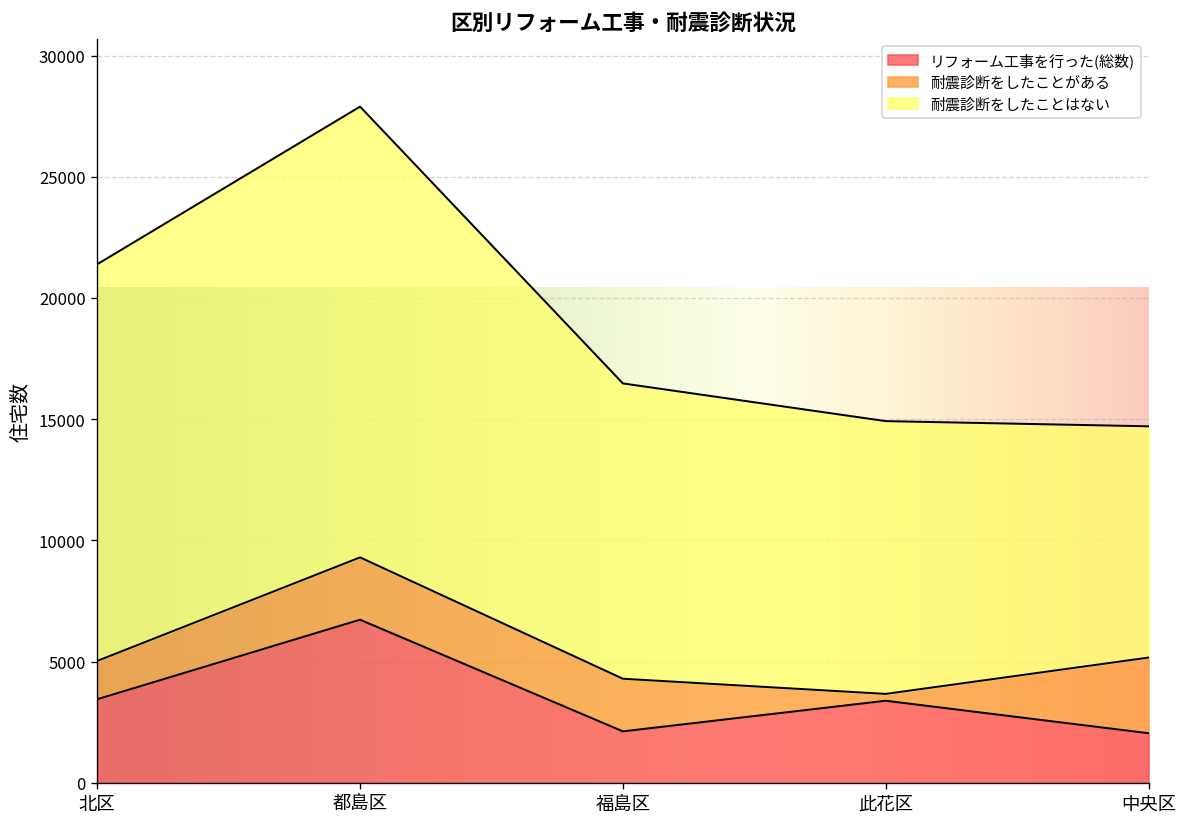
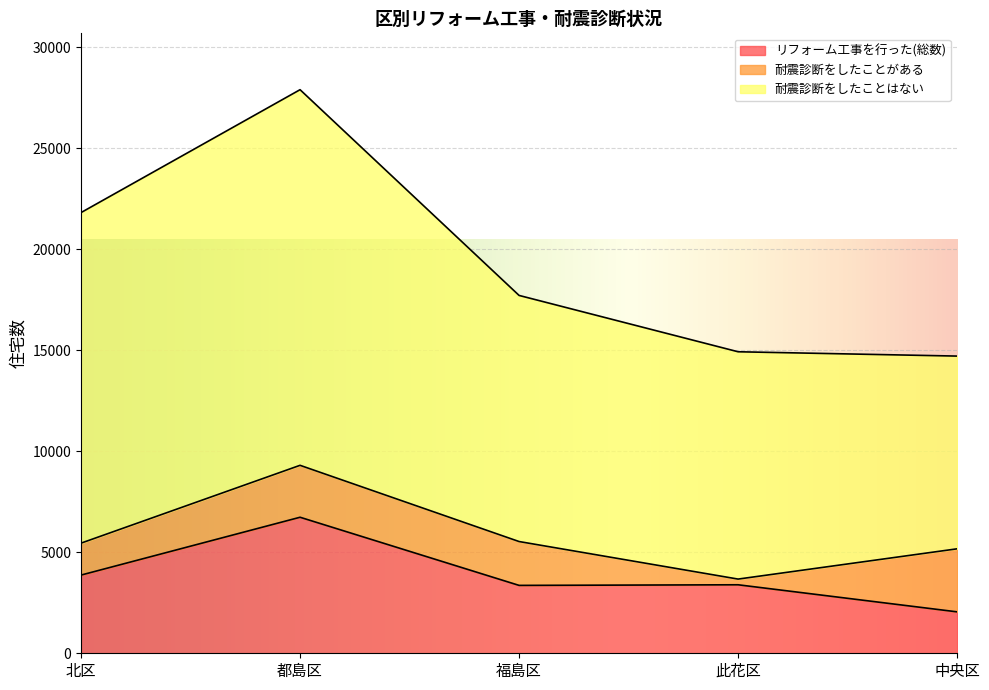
リフォーム工事を行った(総数), 北区: 3500 -> 3900
リフォーム工事を行った(総数), 福島区: 2100 -> 3400
